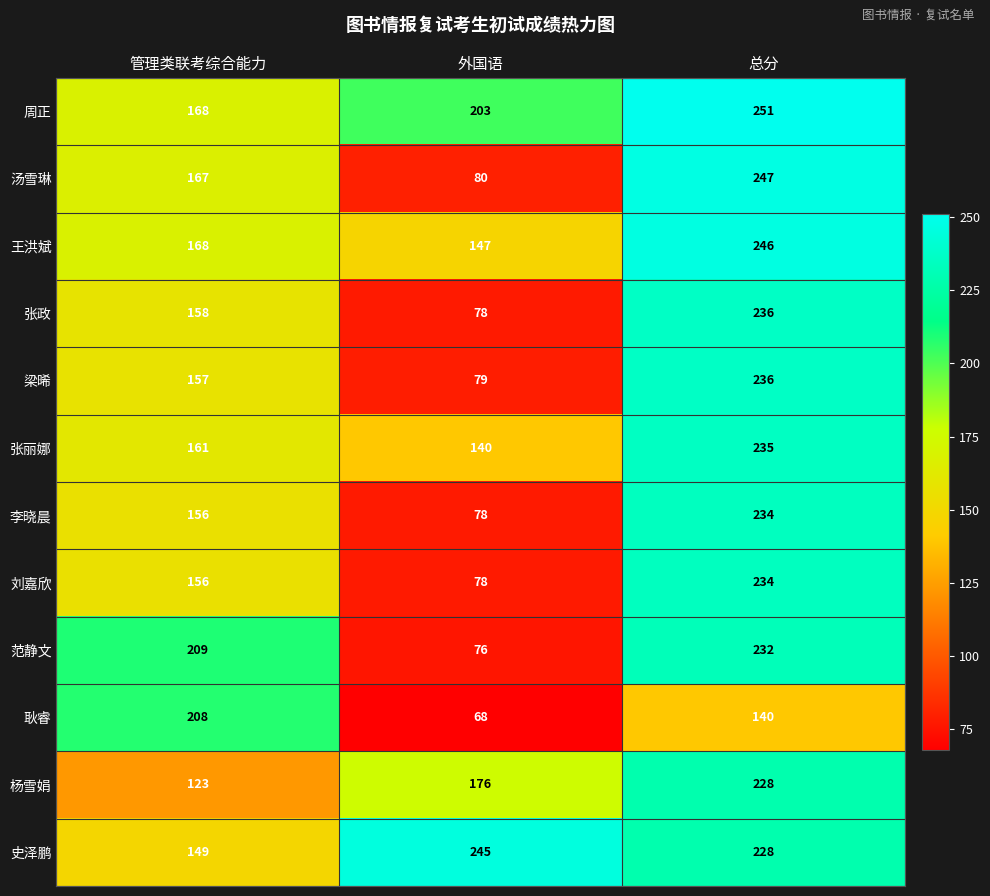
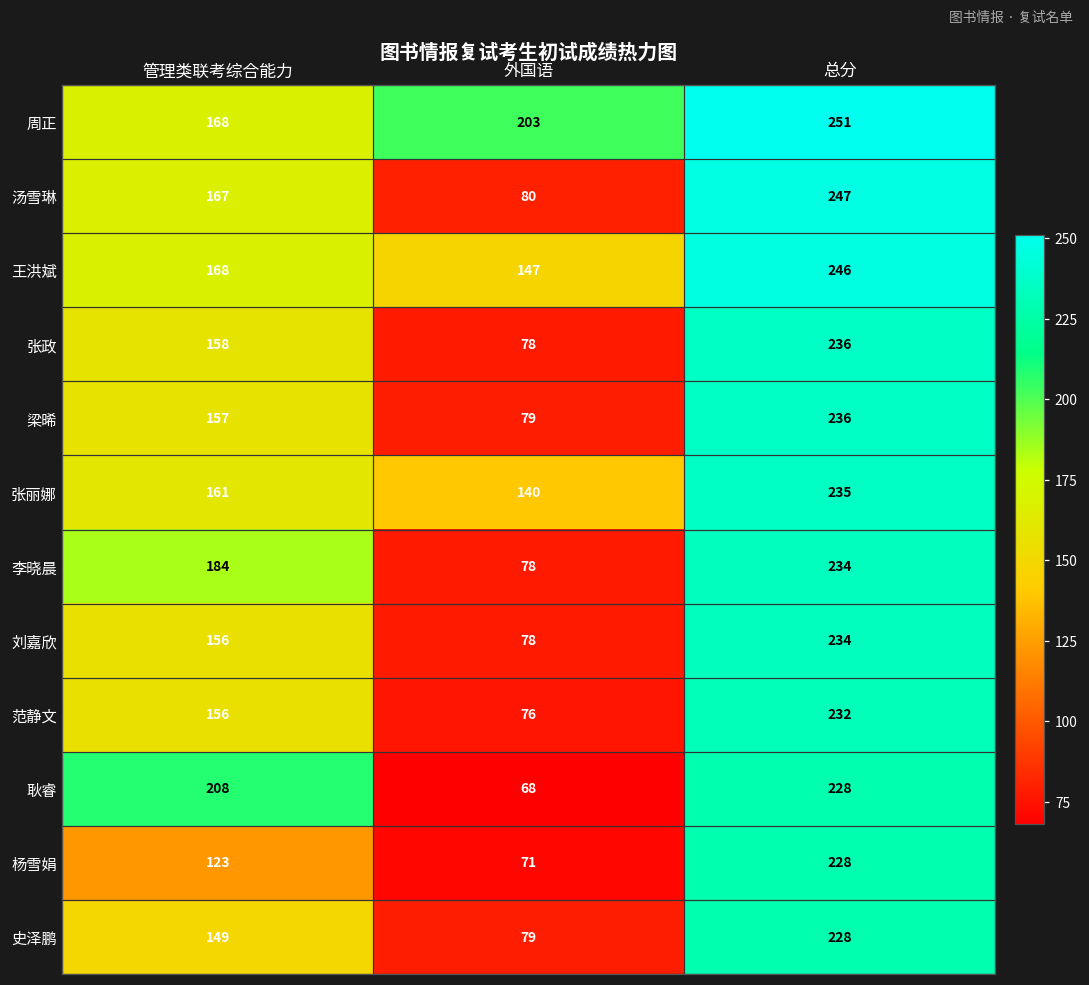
李晓晨, 管理类联考综合能力: 156 -> 184
范静文, 管理类联考综合能力: 209 -> 156
耿睿, 总分: 140 -> 228
杨雪娟, 外国语: 176 -> 71
史泽鹏, 外国语: 245 -> 79
